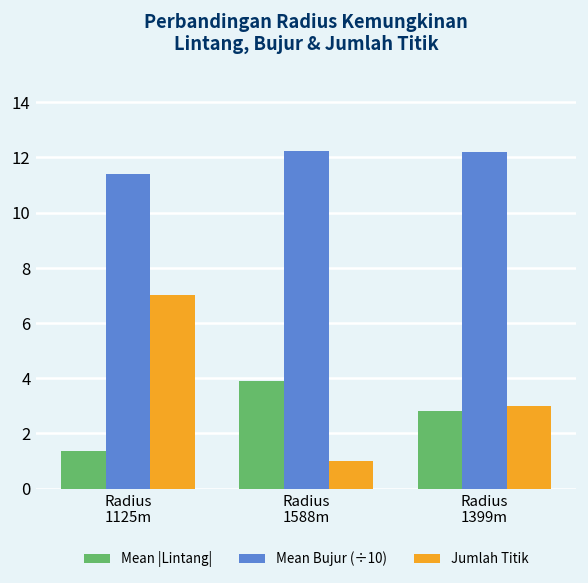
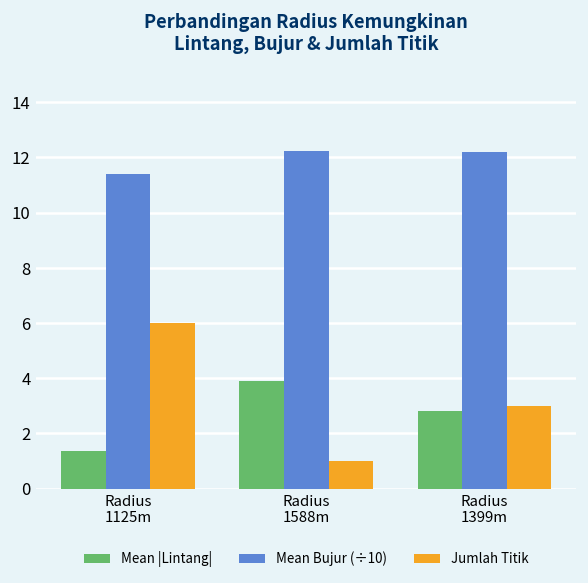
Jumlah Titik, Radius 1125m: 7 -> 6
